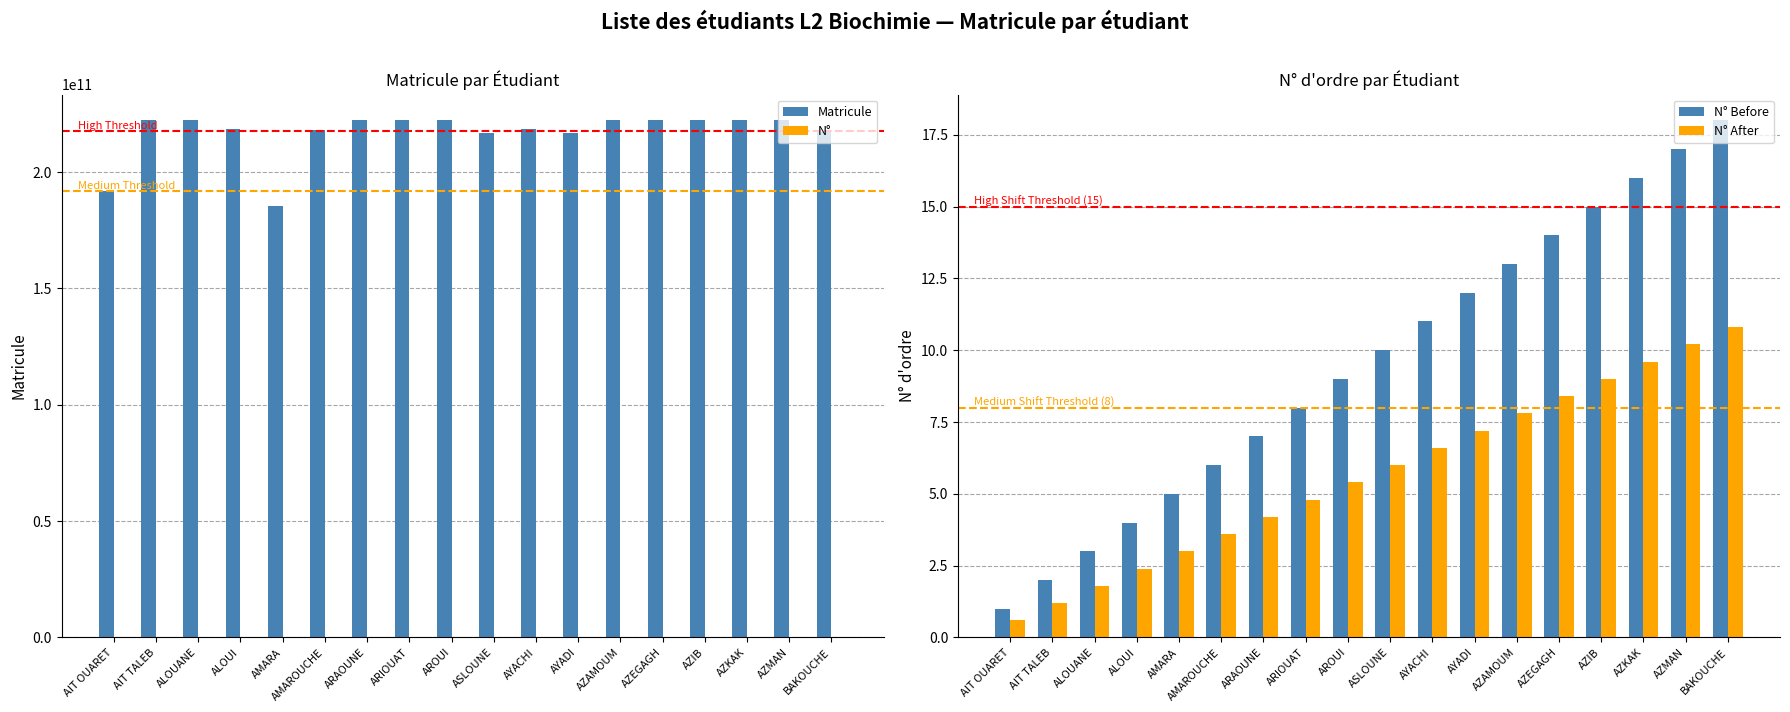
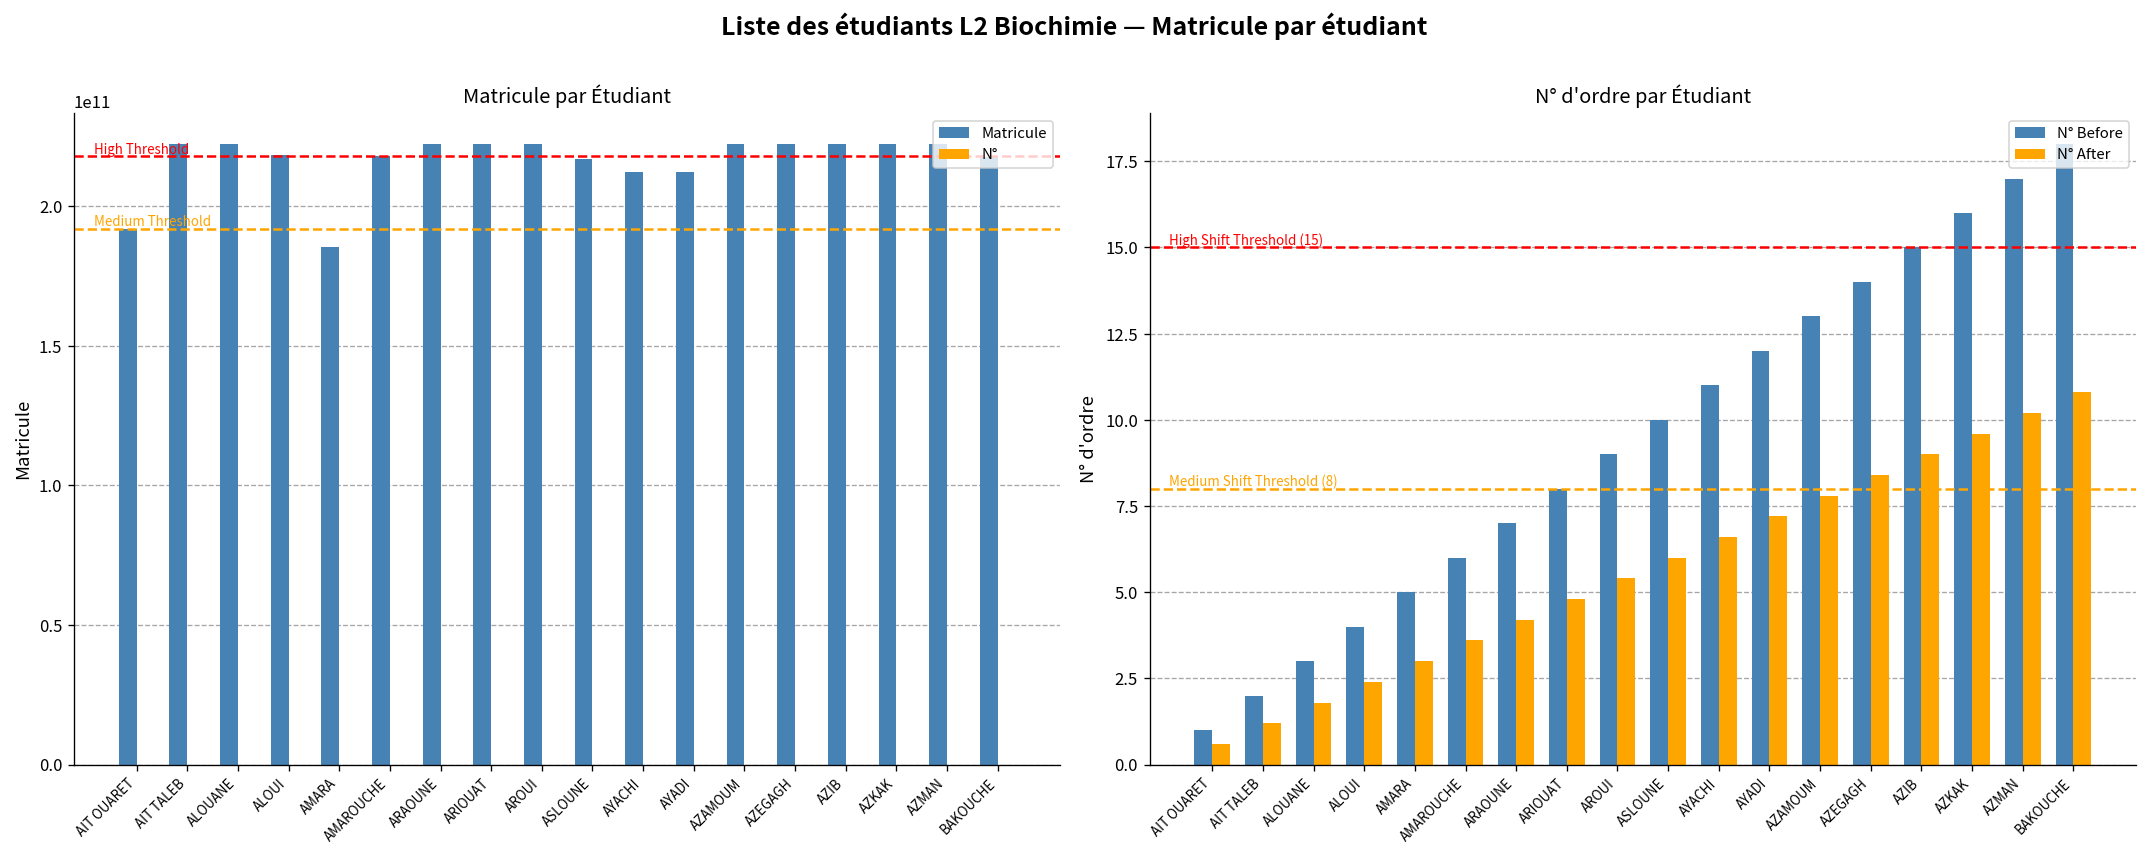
Matricule par Étudiant, Matricule, AYACHI: 218000000000 -> 212000000000
Matricule par Étudiant, Matricule, AYADI: 217000000000 -> 212000000000
